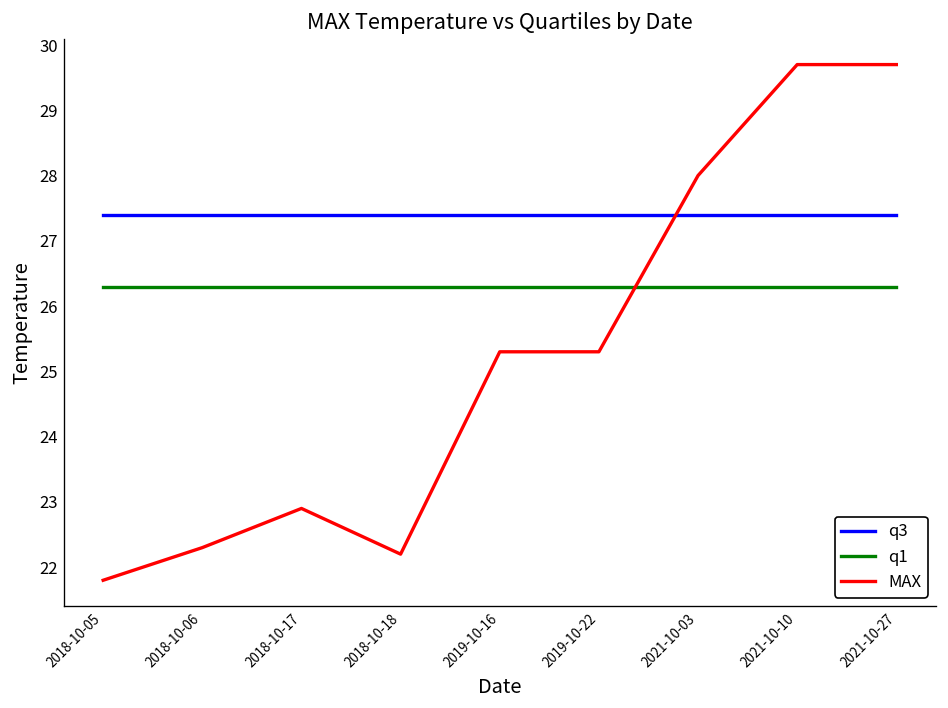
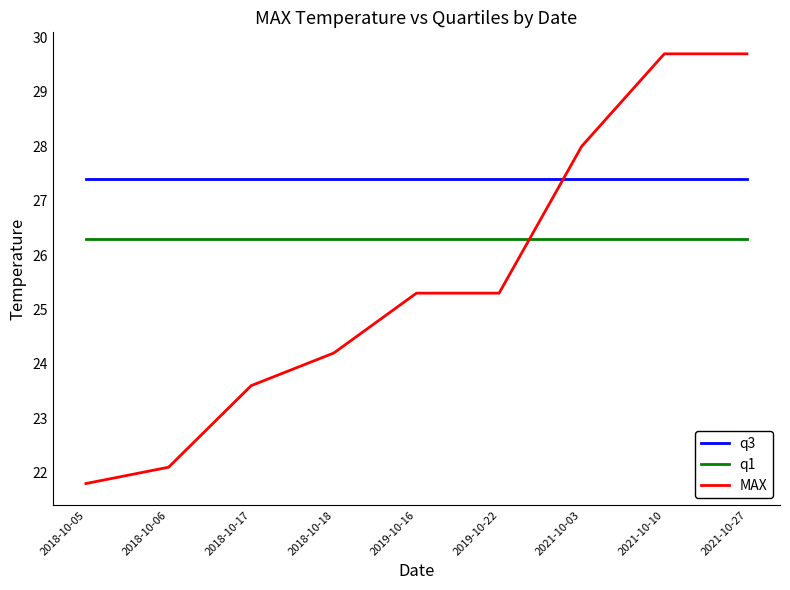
MAX, 2018-10-06: 22.3 -> 22.1
MAX, 2018-10-17: 22.9 -> 23.6
MAX, 2018-10-18: 22.2 -> 24.2
